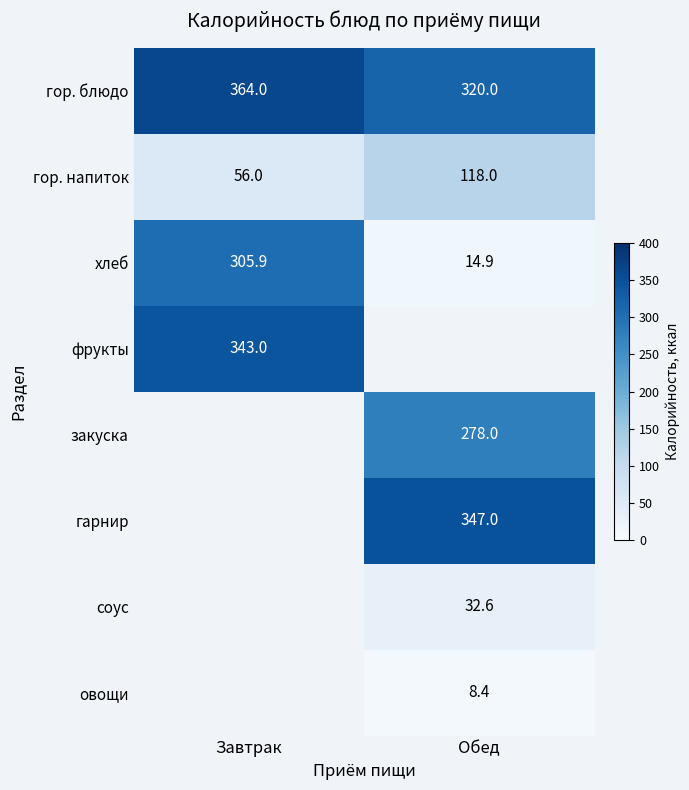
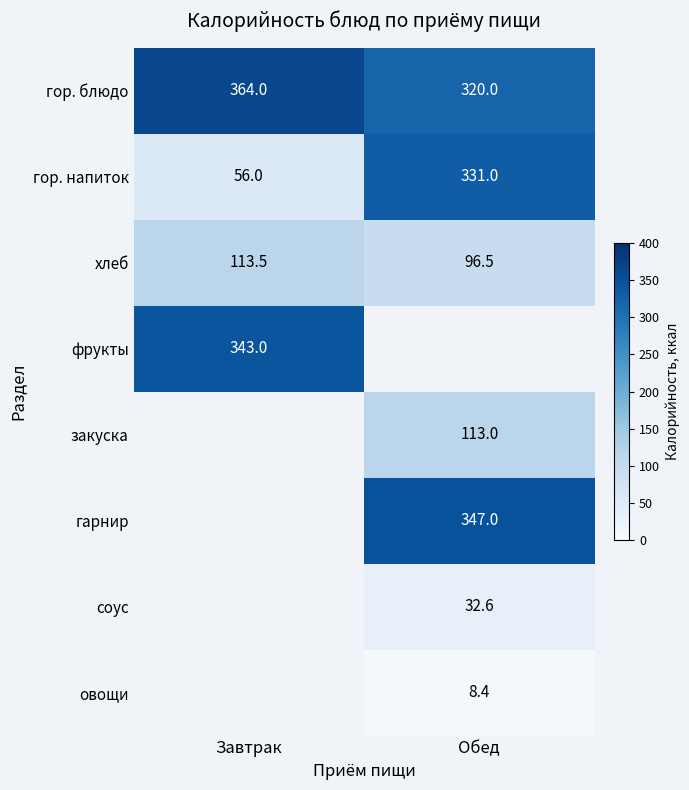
гор. напиток, Обед: 118.0 -> 331.0
хлеб, Завтрак: 305.9 -> 113.5
хлеб, Обед: 14.9 -> 96.5
закуска, Обед: 278.0 -> 113.0
